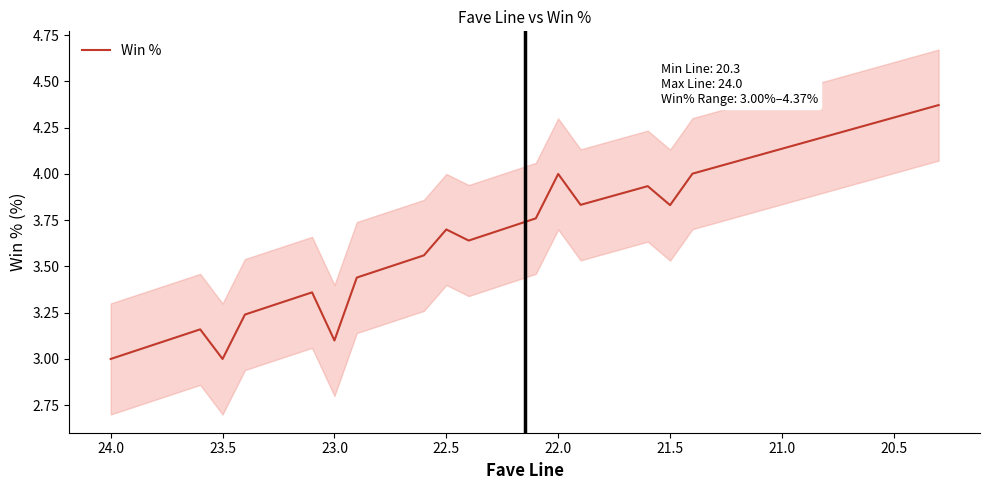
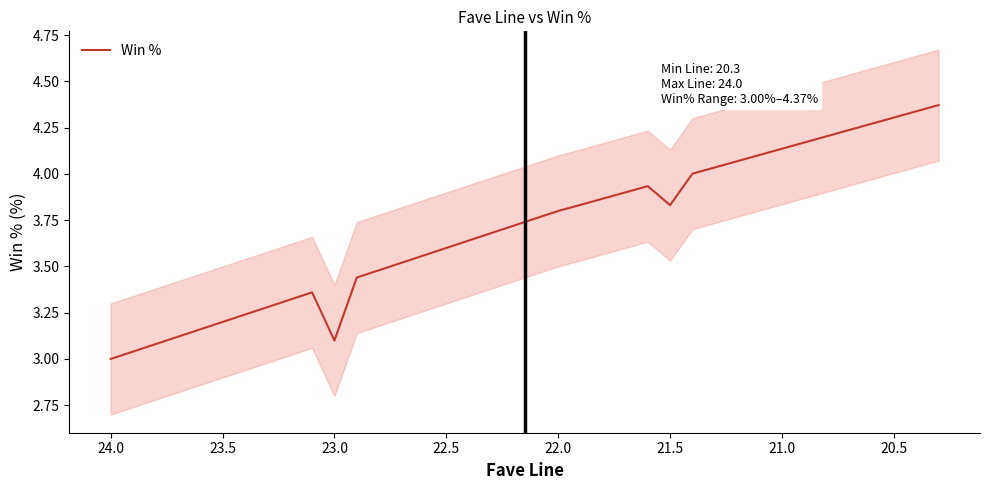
Win %, 23.5: 3.00 -> 3.20
Win %, 22.5: 3.70 -> 3.60
Win %, 22.0: 4.00 -> 3.80
